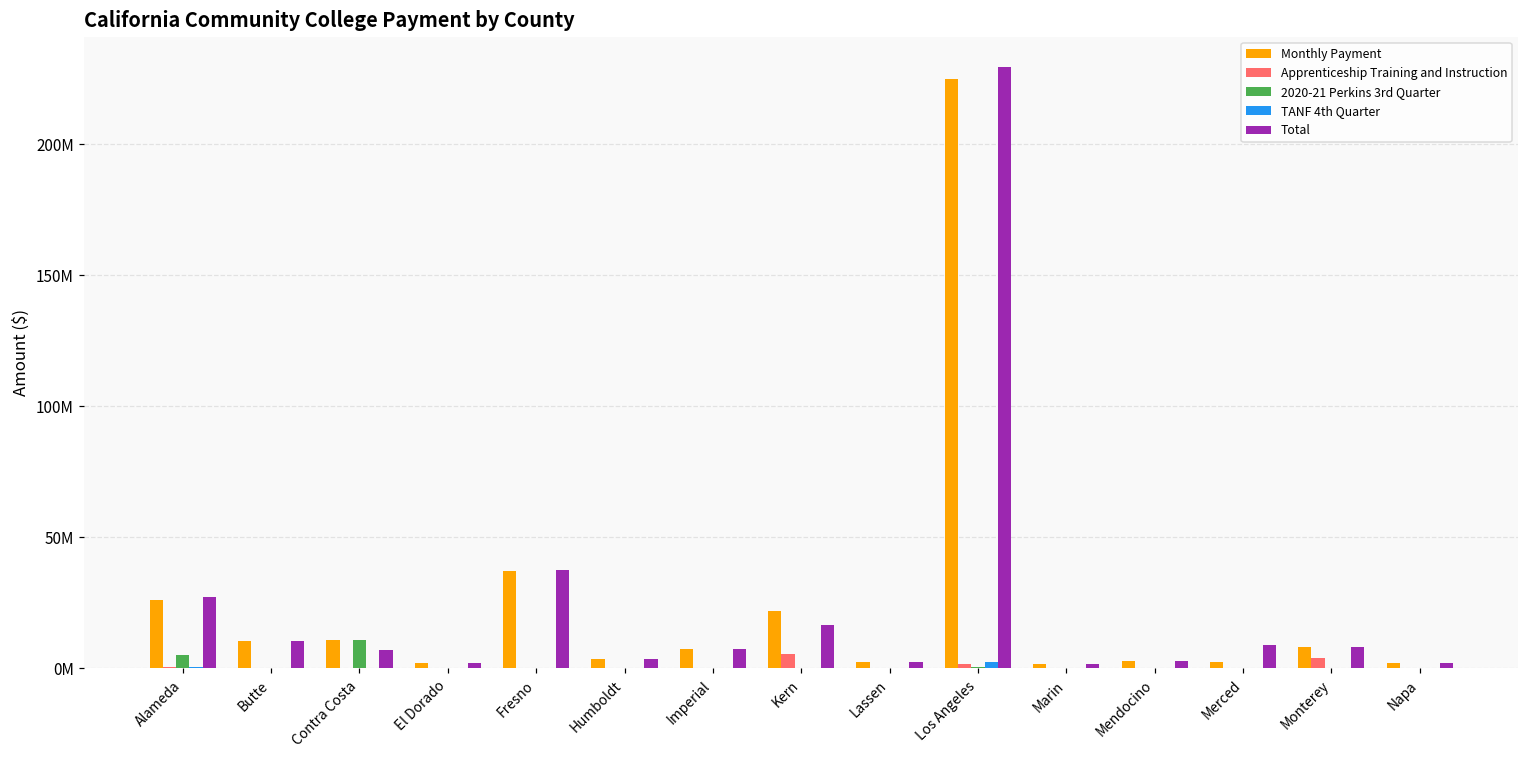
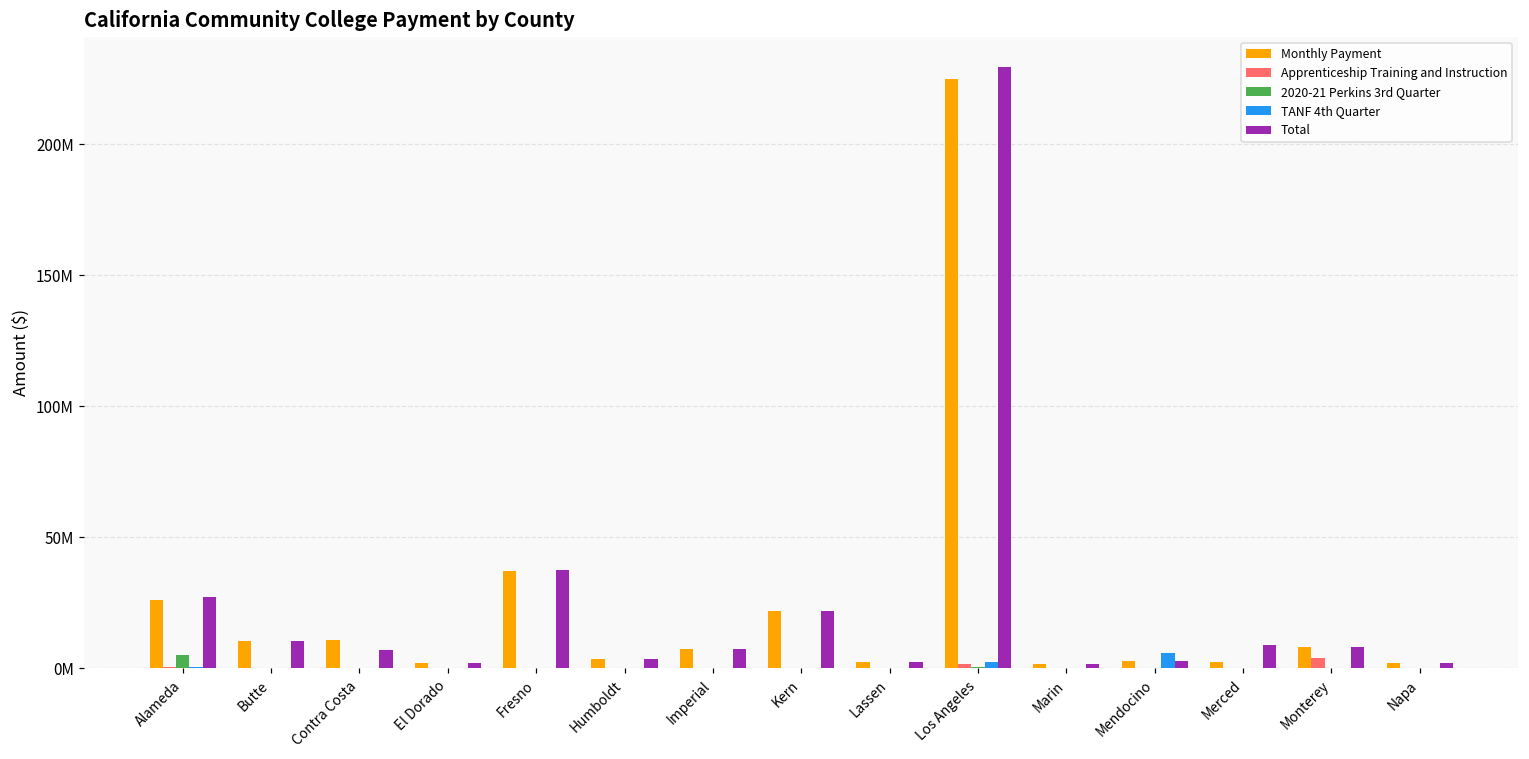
2020-21 Perkins 3rd Quarter, Contra Costa: 11000000 -> 0
Apprenticeship Training and Instruction, Kern: 6000000 -> 0
Total, Kern: 17000000 -> 22000000
TANF 4th Quarter, Mendocino: 0 -> 6000000
